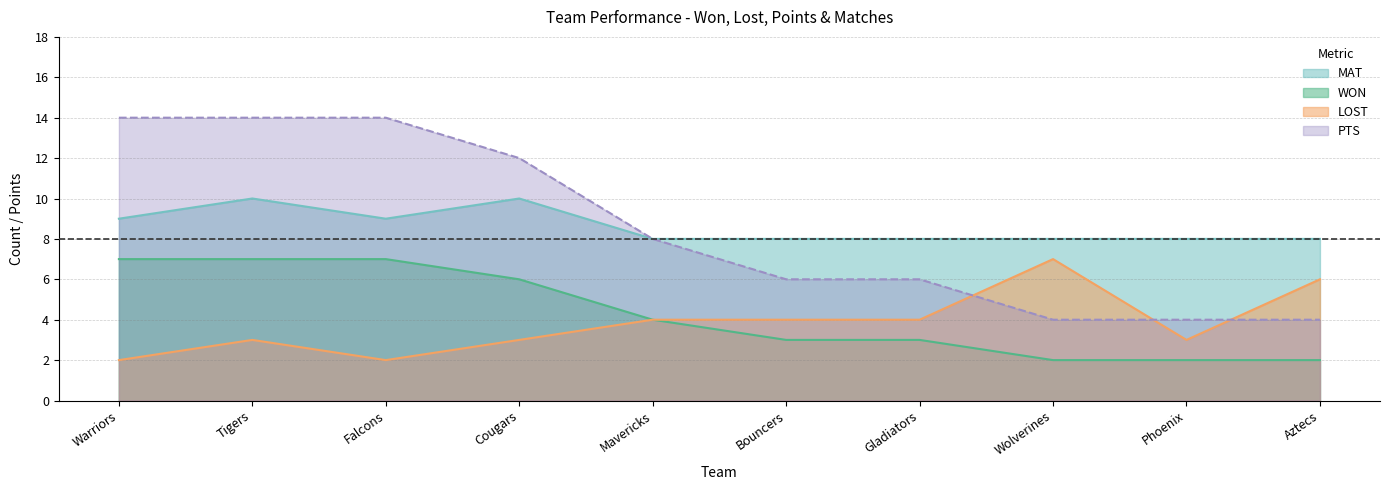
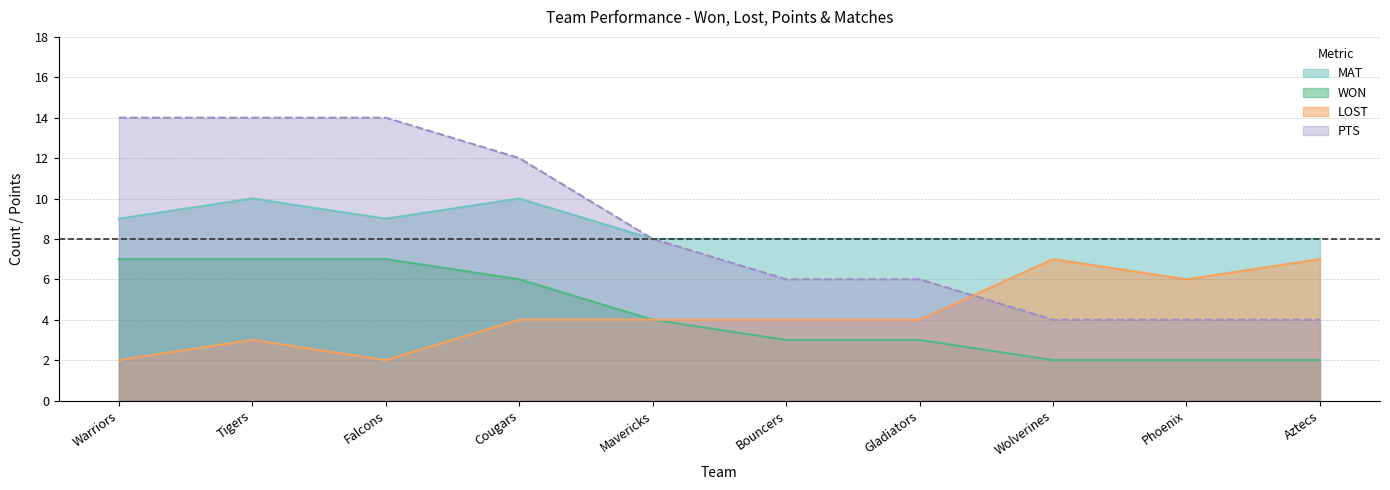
LOST, Cougars: 3 -> 4
LOST, Phoenix: 3 -> 6
LOST, Aztecs: 6 -> 7
